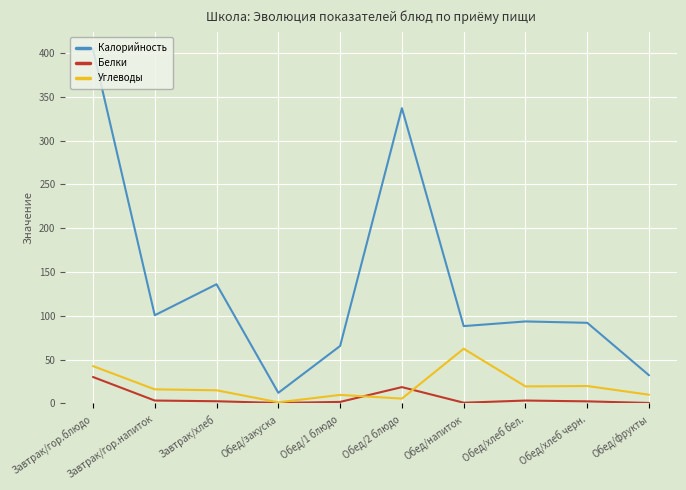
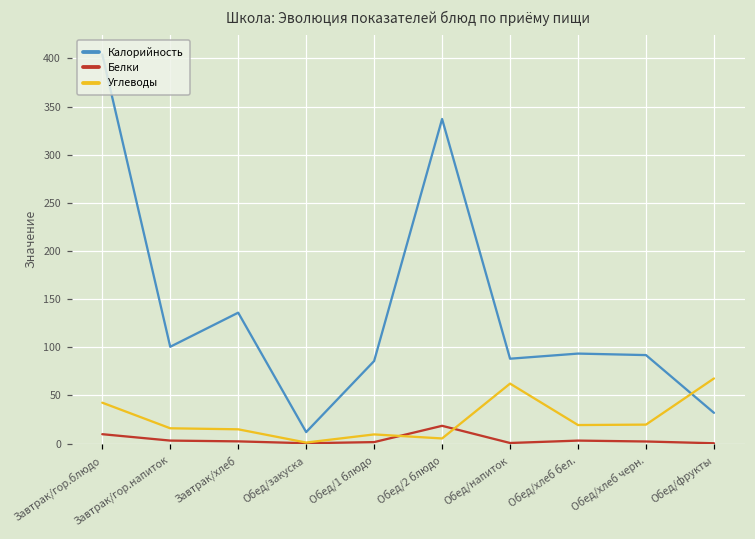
Белки, Завтрак/гор.блюдо: 30 -> 10
Калорийность, Обед/1 блюдо: 70 -> 90
Углеводы, Обед/фрукты: 10 -> 70
